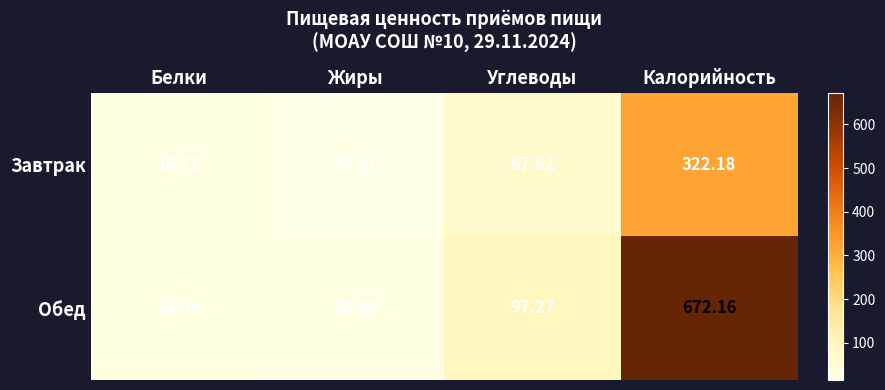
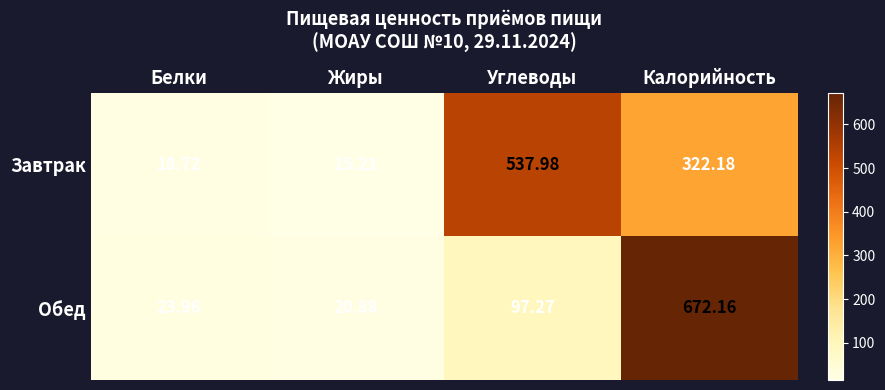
Завтрак, Углеводы: 67.62 -> 537.98
